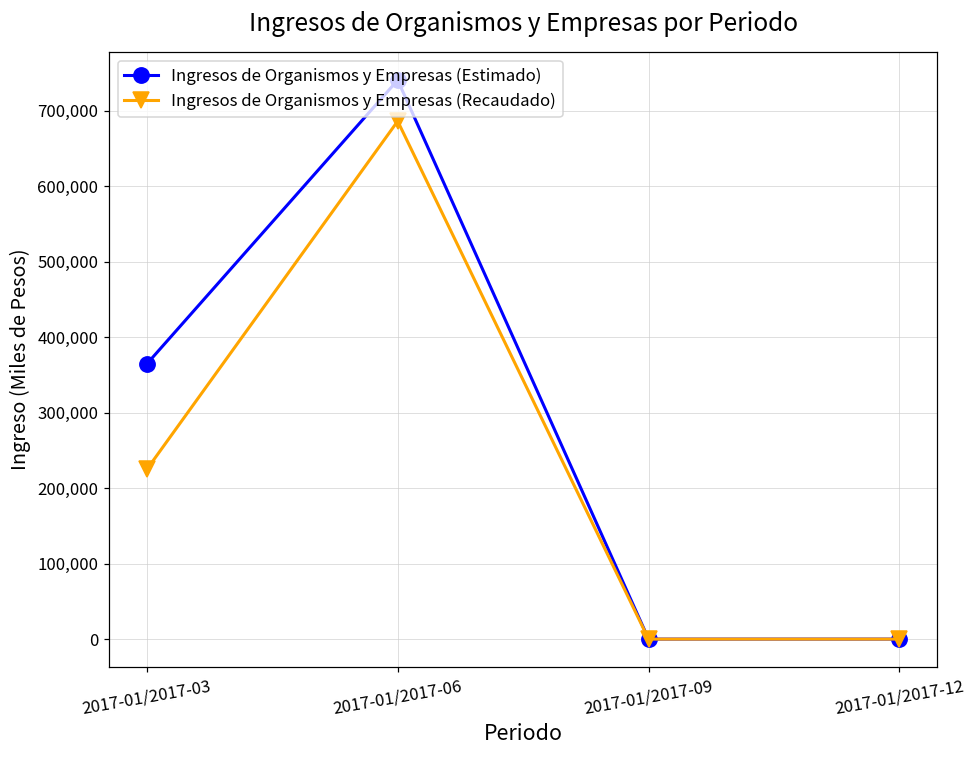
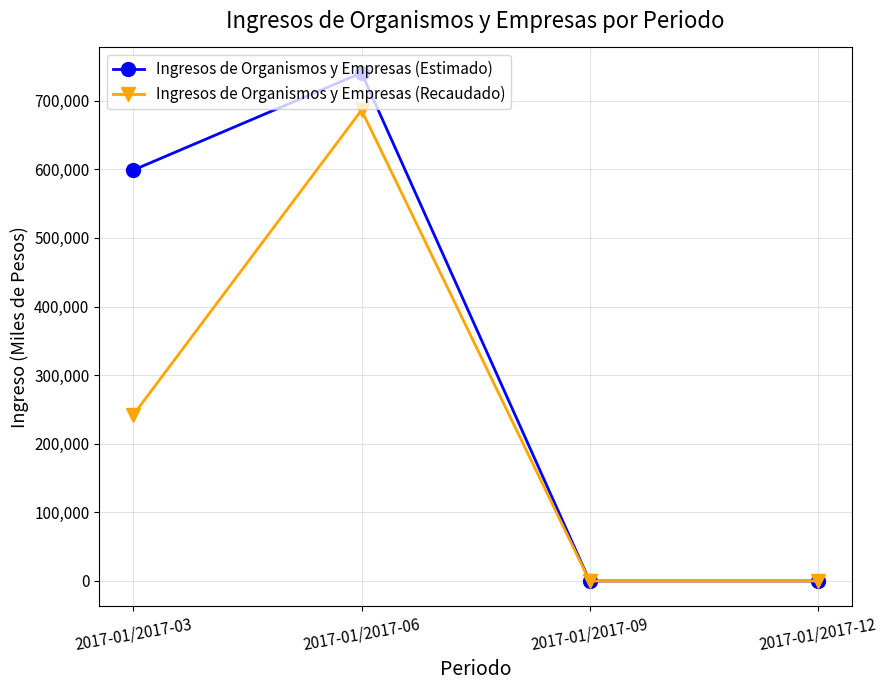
Ingresos de Organismos y Empresas (Estimado), 2017-01/2017-03: 360,000 -> 600,000
Ingresos de Organismos y Empresas (Recaudado), 2017-01/2017-03: 220,000 -> 240,000
